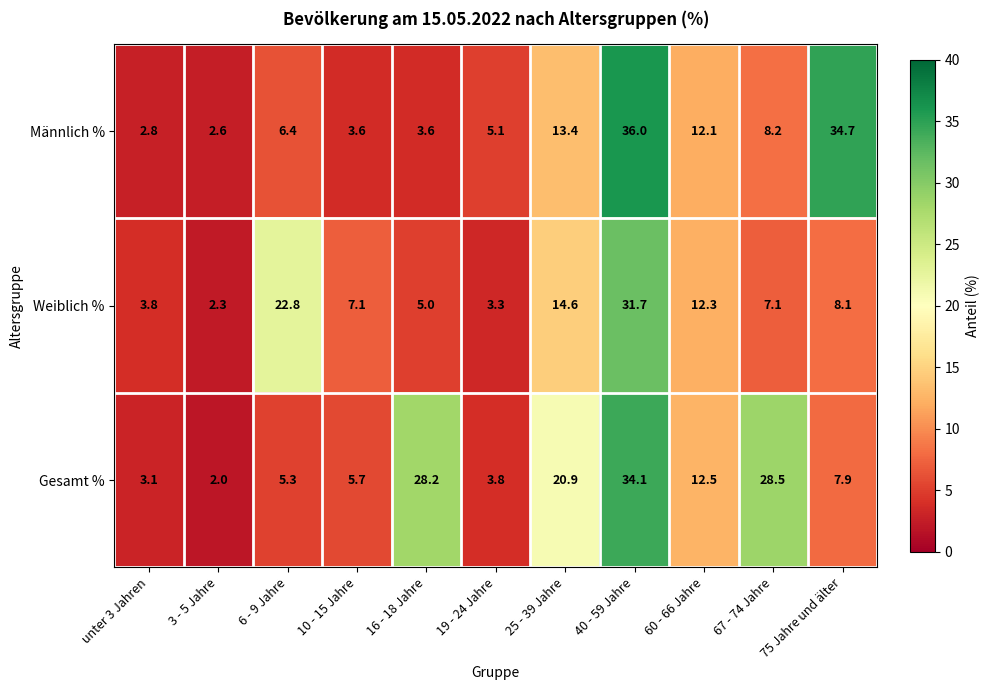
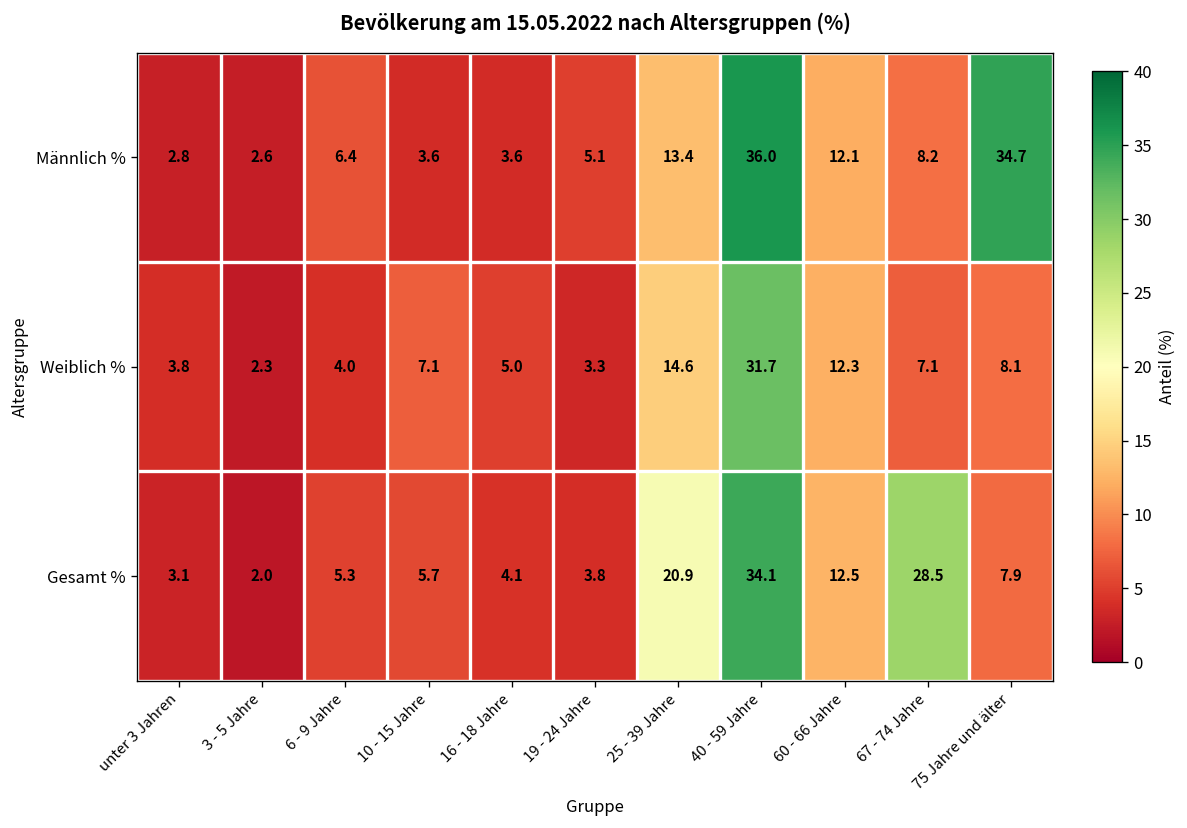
Weiblich %, 6 - 9 Jahre: 22.8 -> 4.0
Gesamt %, 16 - 18 Jahre: 28.2 -> 4.1
